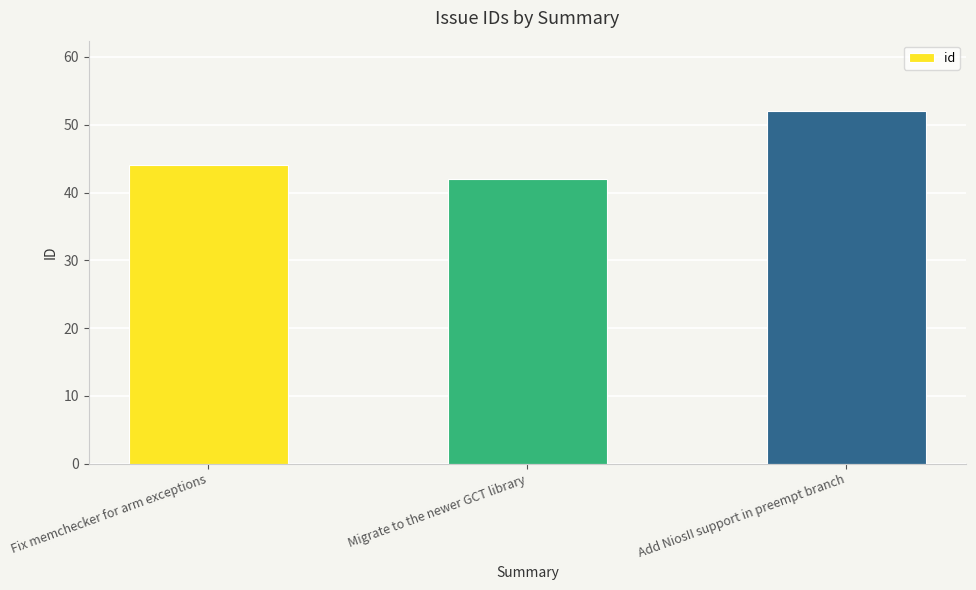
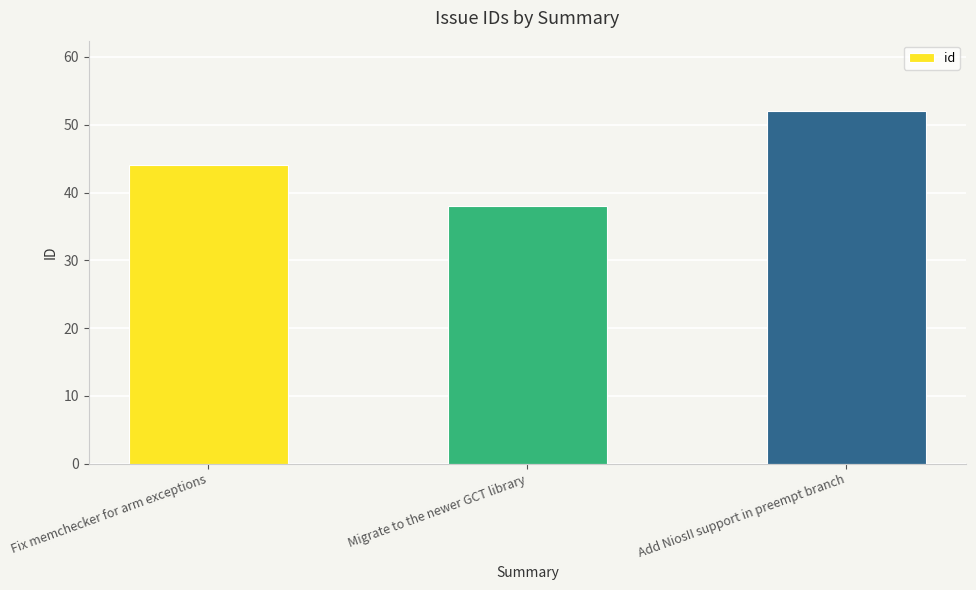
Migrate to the newer GCT library: 42 -> 38
